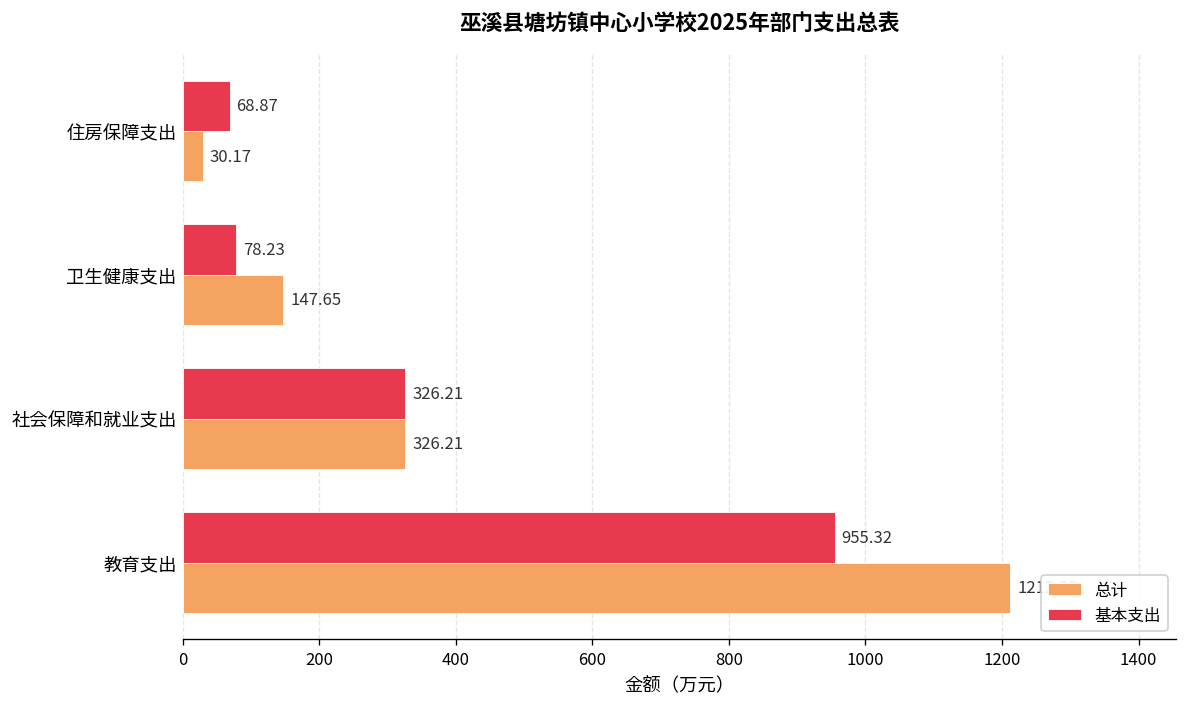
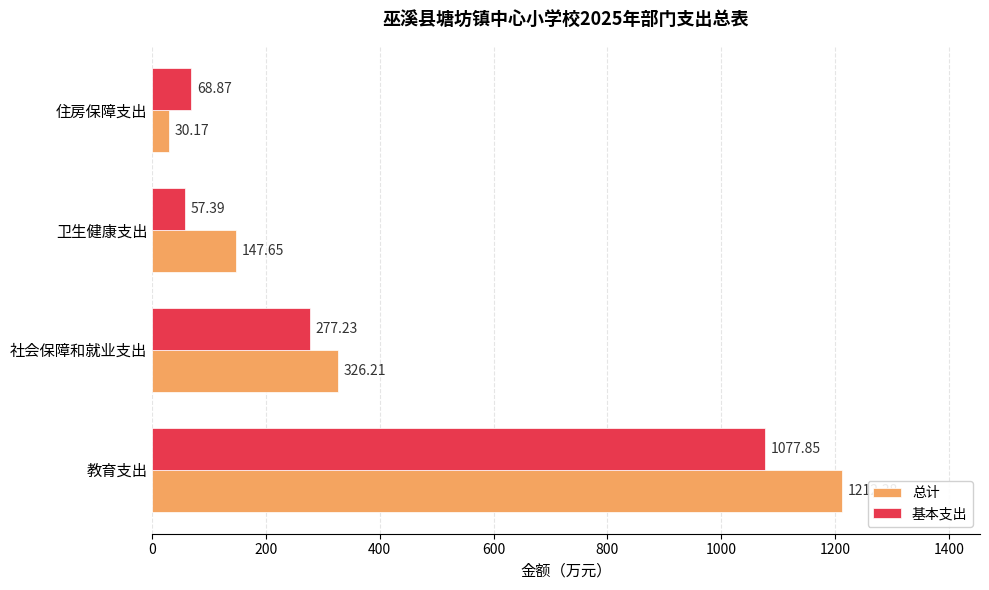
基本支出, 卫生健康支出: 78.23 -> 57.39
基本支出, 社会保障和就业支出: 326.21 -> 277.23
基本支出, 教育支出: 955.32 -> 1077.85
